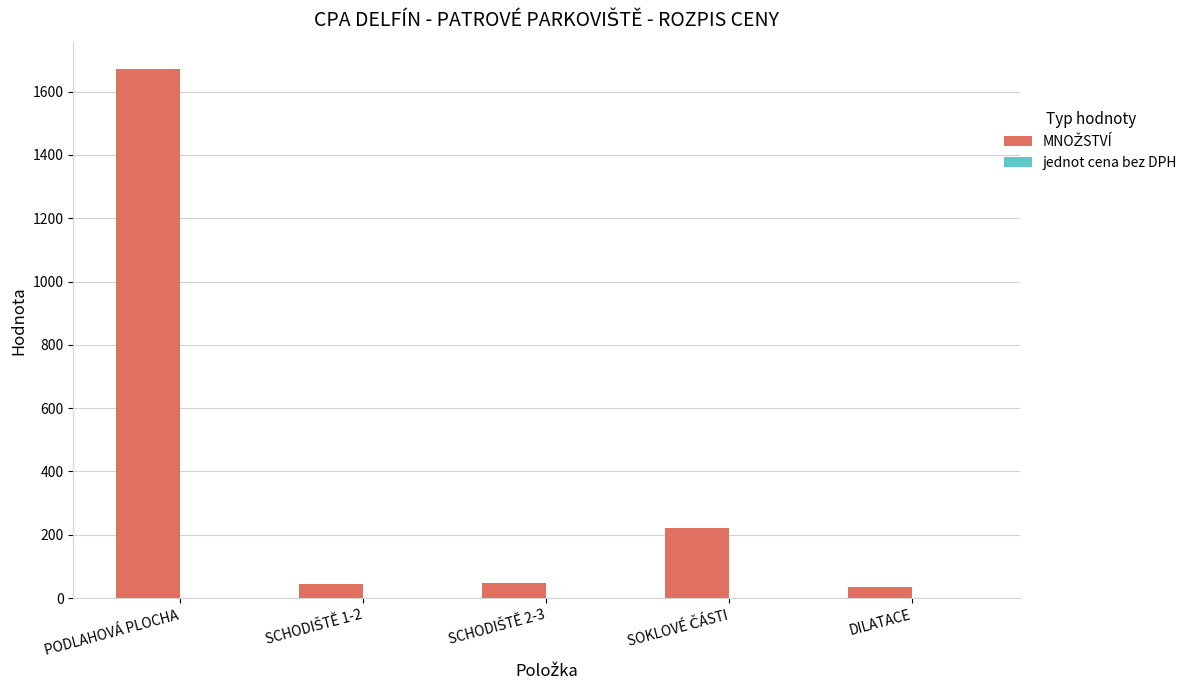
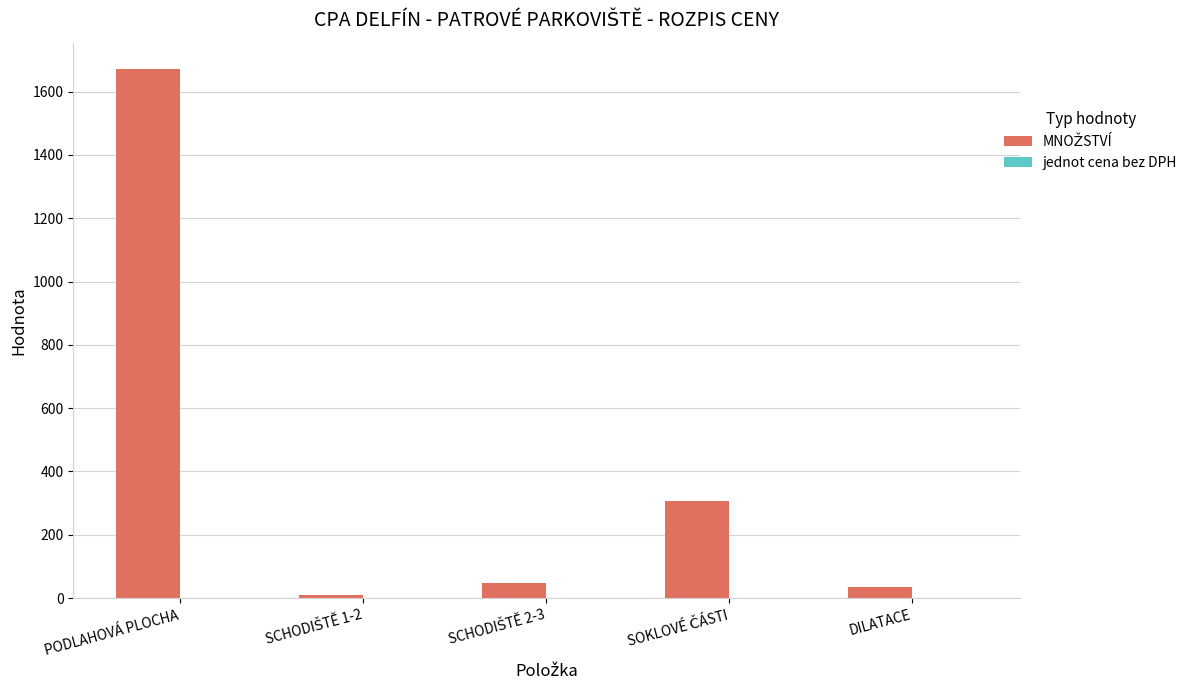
MNOŽSTVÍ, SCHODIŠTĚ 1-2: 50 -> 10
MNOŽSTVÍ, SOKLOVÉ ČÁSTI: 220 -> 310
